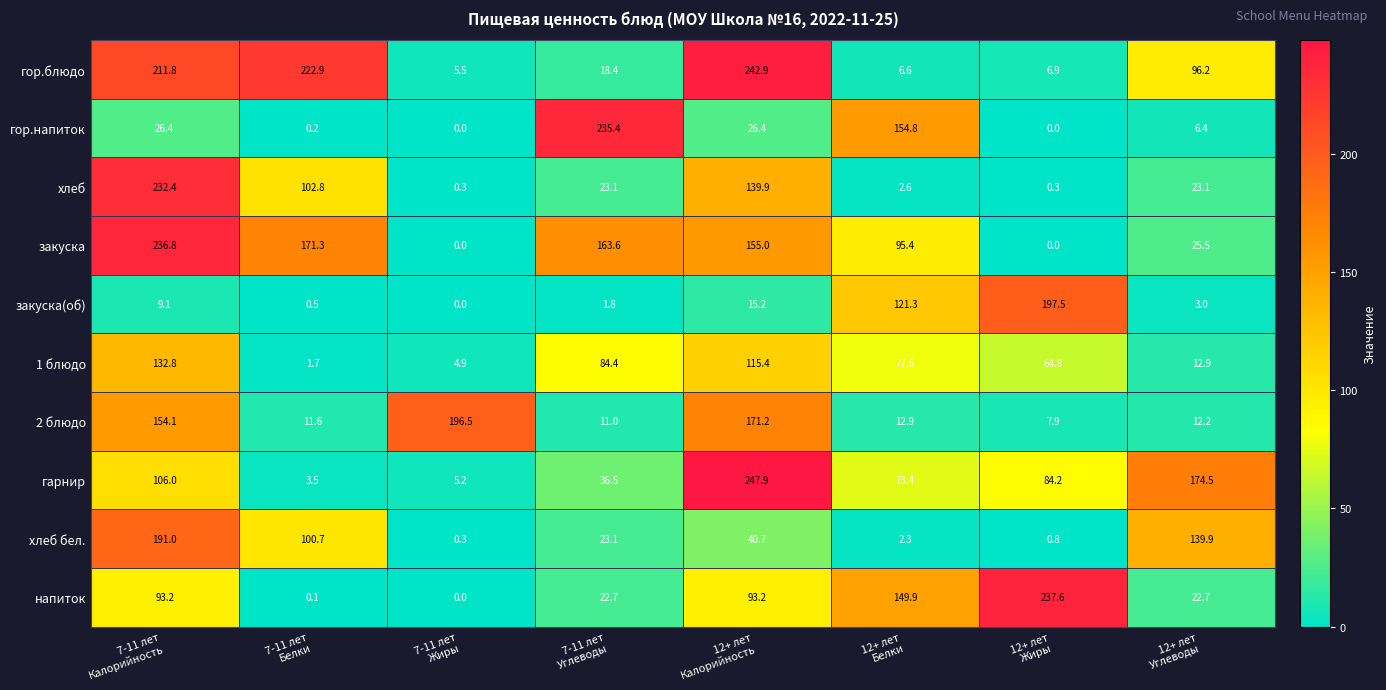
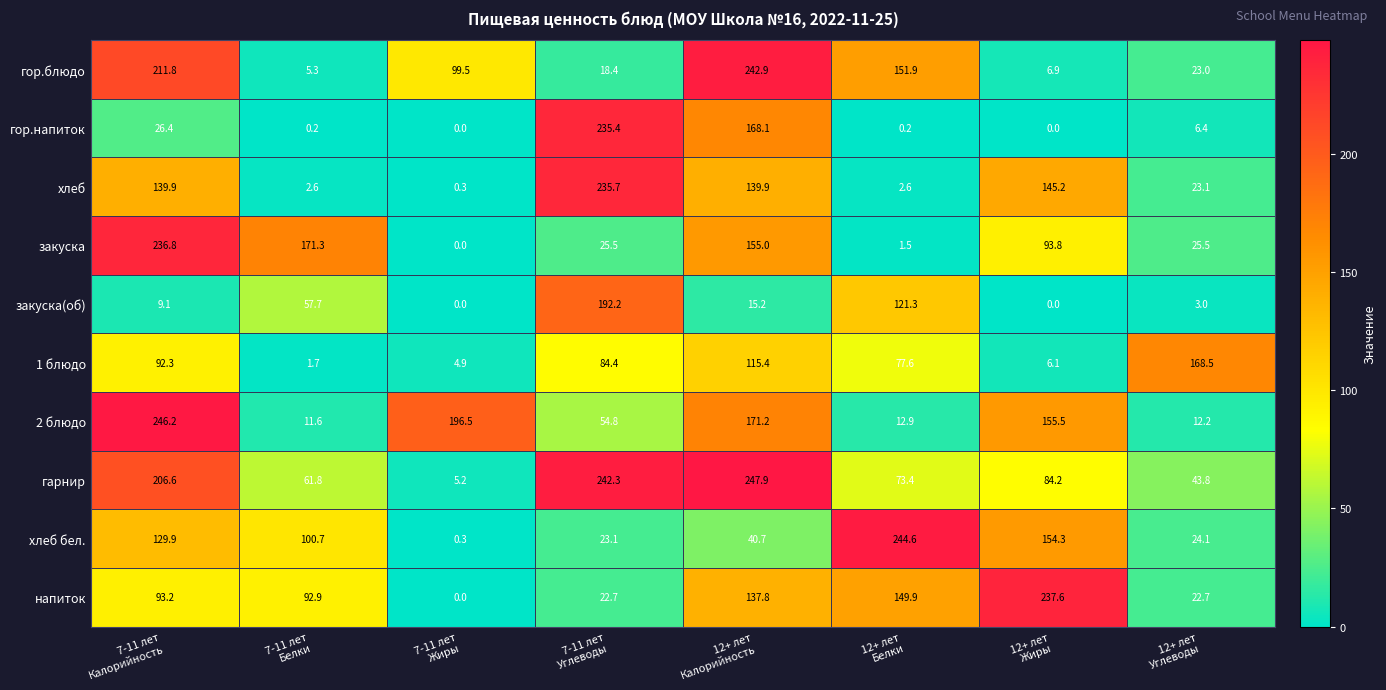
гор.блюдо, 7-11 лет Белки: 222.9 -> 5.3
гор.блюдо, 7-11 лет Жиры: 5.5 -> 99.5
гор.блюдо, 12+ лет Белки: 6.6 -> 151.9
гор.блюдо, 12+ лет Углеводы: 96.2 -> 23.0
гор.напиток, 12+ лет Калорийность: 26.4 -> 168.1
гор.напиток, 12+ лет Белки: 154.8 -> 0.2
хлеб, 7-11 лет Калорийность: 232.4 -> 139.9
хлеб, 7-11 лет Белки: 102.8 -> 2.6
хлеб, 7-11 лет Углеводы: 23.1 -> 235.7
хлеб, 12+ лет Жиры: 0.3 -> 145.2
закуска, 7-11 лет Углеводы: 163.6 -> 25.5
закуска, 12+ лет Белки: 95.4 -> 1.5
закуска, 12+ лет Жиры: 0.0 -> 93.8
закуска(об), 7-11 лет Белки: 0.5 -> 57.7
закуска(об), 7-11 лет Углеводы: 1.8 -> 192.2
закуска(об), 12+ лет Жиры: 197.5 -> 0.0
1 блюдо, 7-11 лет Калорийность: 132.8 -> 92.3
1 блюдо, 12+ лет Жиры: 64.8 -> 6.1
1 блюдо, 12+ лет Углеводы: 12.9 -> 168.5
2 блюдо, 7-11 лет Калорийность: 154.1 -> 246.2
2 блюдо, 7-11 лет Углеводы: 11.0 -> 54.8
2 блюдо, 12+ лет Жиры: 7.9 -> 155.5
гарнир, 7-11 лет Калорийность: 106.0 -> 206.6
гарнир, 7-11 лет Белки: 3.5 -> 61.8
гарнир, 7-11 лет Углеводы: 36.5 -> 242.3
гарнир, 12+ лет Углеводы: 174.5 -> 43.8
хлеб бел., 7-11 лет Калорийность: 191.0 -> 129.9
хлеб бел., 12+ лет Белки: 2.3 -> 244.6
хлеб бел., 12+ лет Жиры: 0.8 -> 154.3
хлеб бел., 12+ лет Углеводы: 139.9 -> 24.1
напиток, 7-11 лет Белки: 0.1 -> 92.9
напиток, 12+ лет Калорийность: 93.2 -> 137.8
